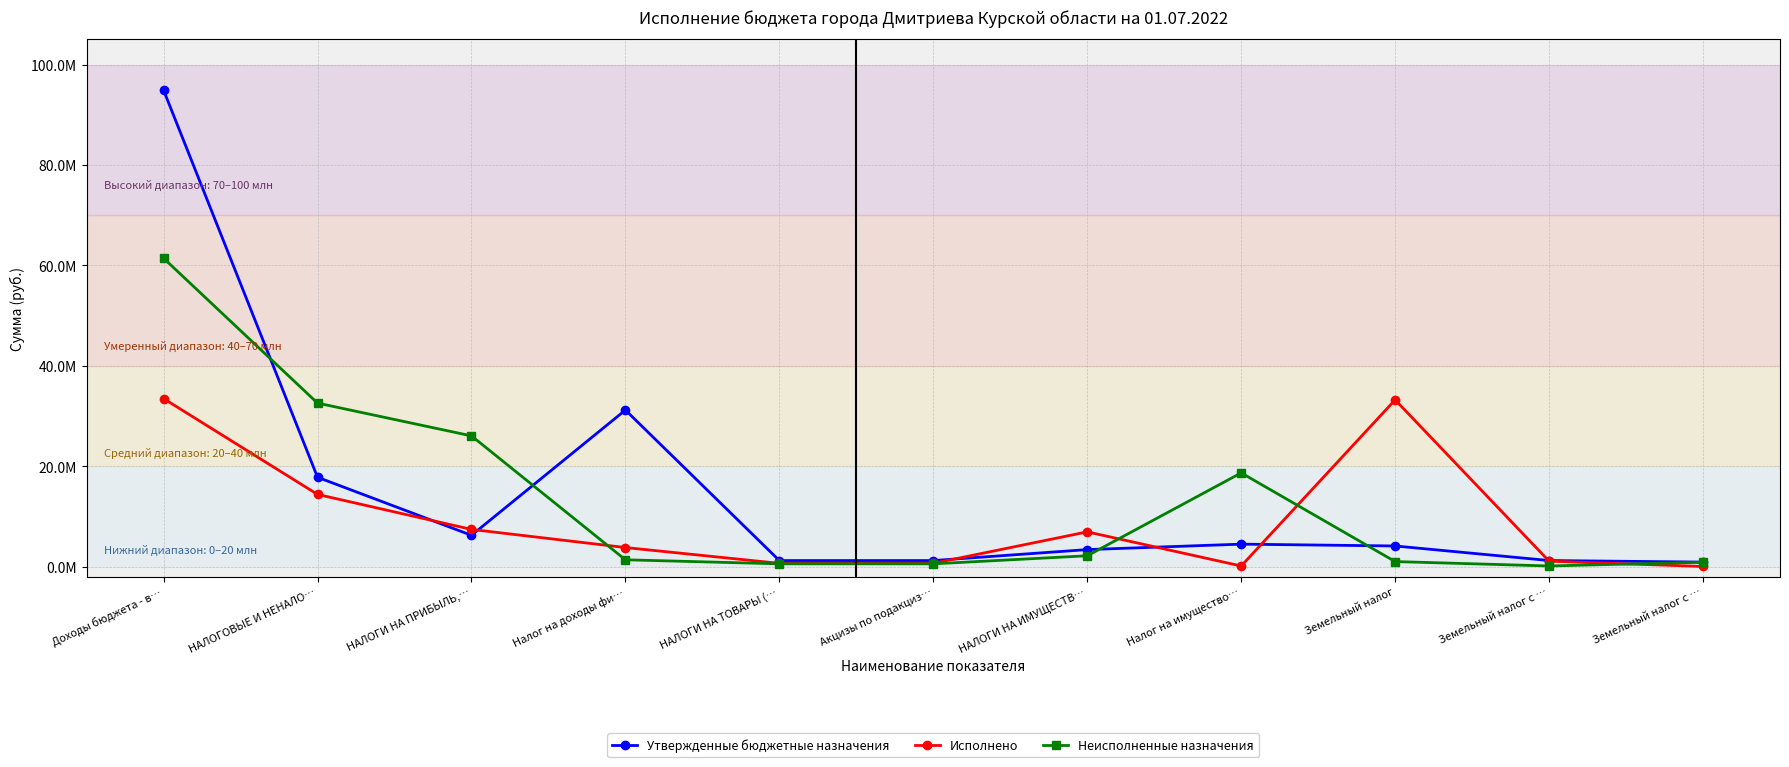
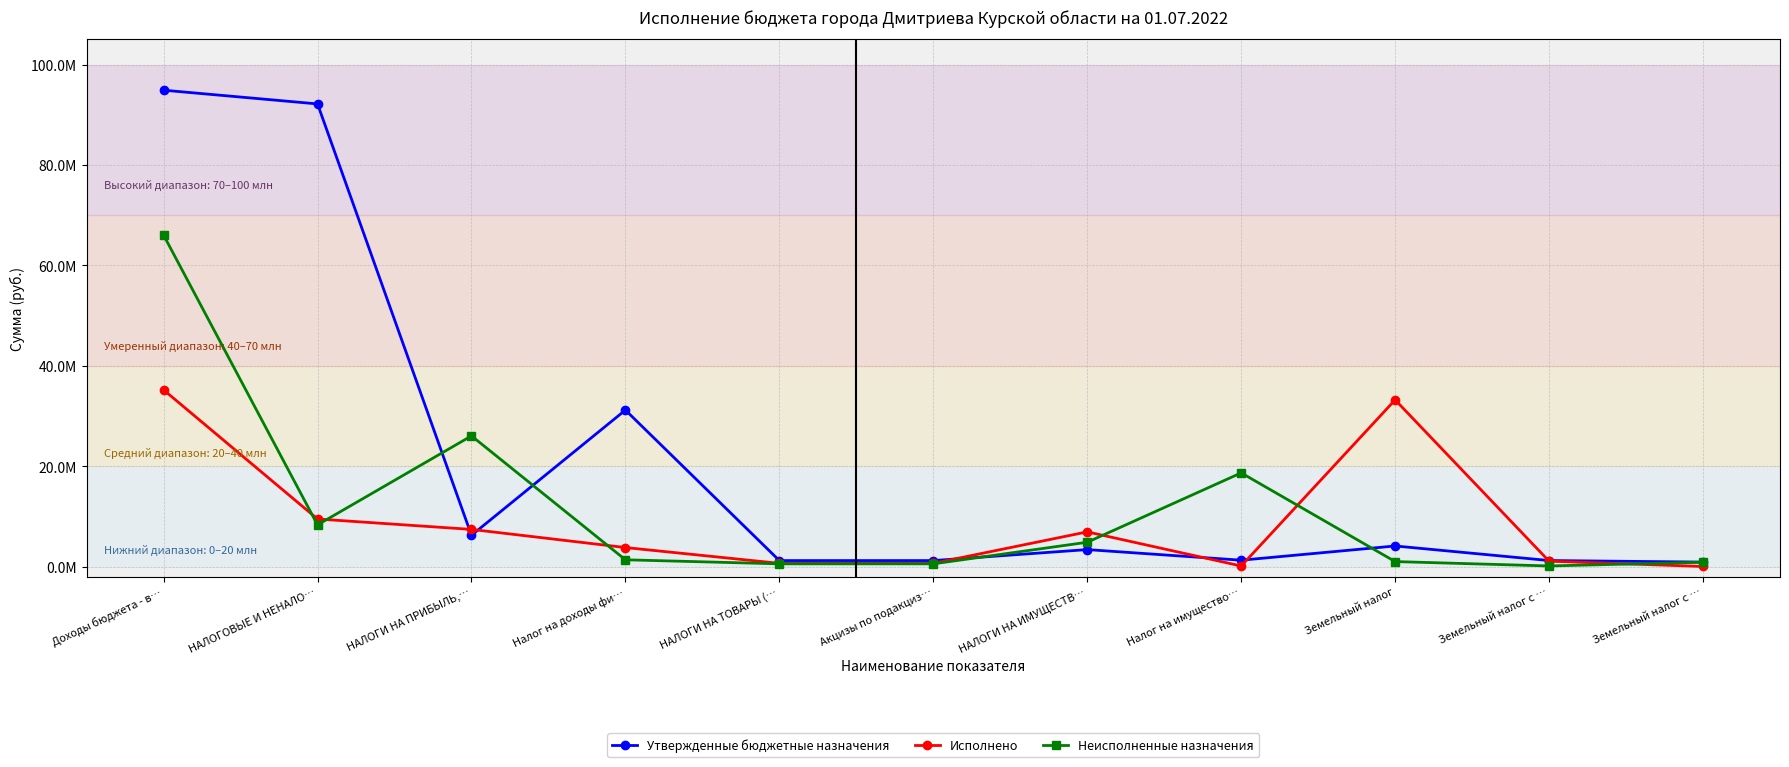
Исполнено, Доходы бюджета - в…: 33000000 -> 35000000
Неисполненные назначения, Доходы бюджета - в…: 61000000 -> 66000000
Утвержденные бюджетные назначения, НАЛОГОВЫЕ И НЕНАЛО…: 18000000 -> 92000000
Исполнено, НАЛОГОВЫЕ И НЕНАЛО…: 14000000 -> 9000000
Неисполненные назначения, НАЛОГОВЫЕ И НЕНАЛО…: 33000000 -> 8000000
Неисполненные назначения, НАЛОГИ НА ИМУЩЕСТВ…: 2000000 -> 5000000
Утвержденные бюджетные назначения, Налог на имущество…: 4000000 -> 1000000
